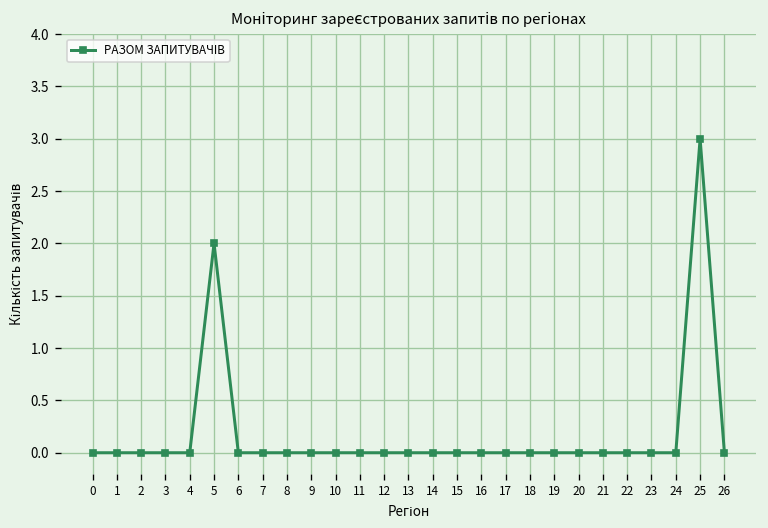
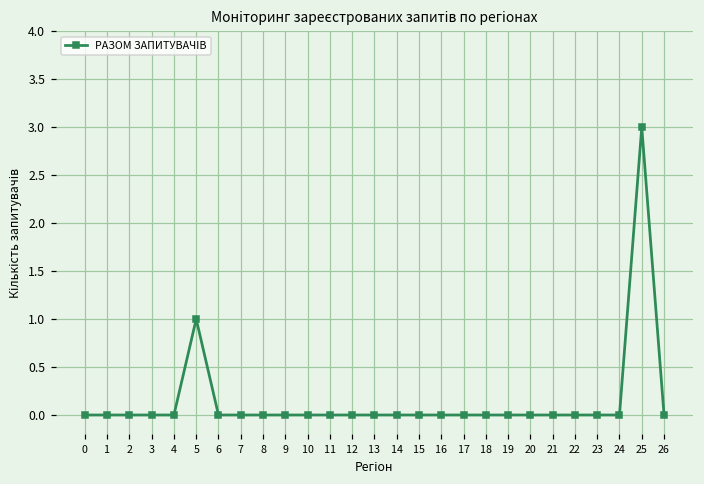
5: 2 -> 1
